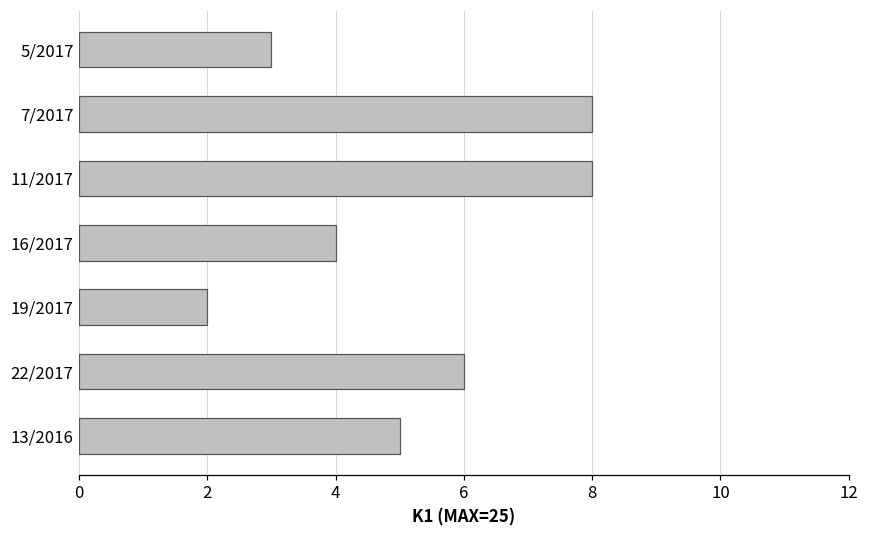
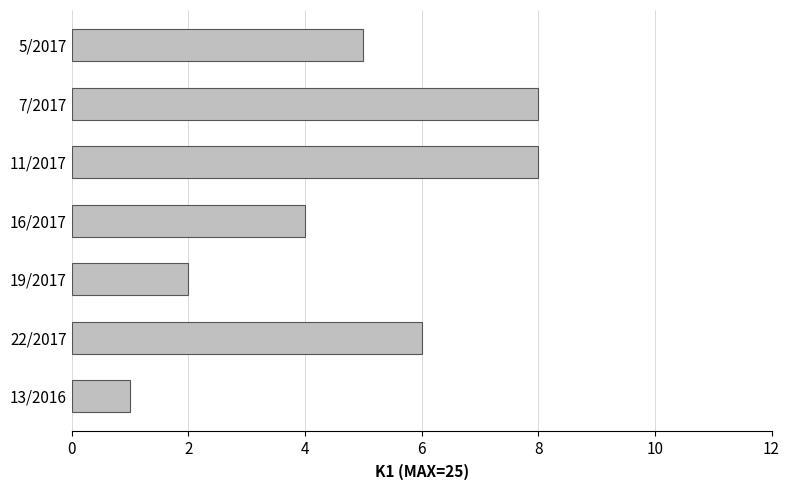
5/2017: 3 -> 5
13/2016: 5 -> 1
